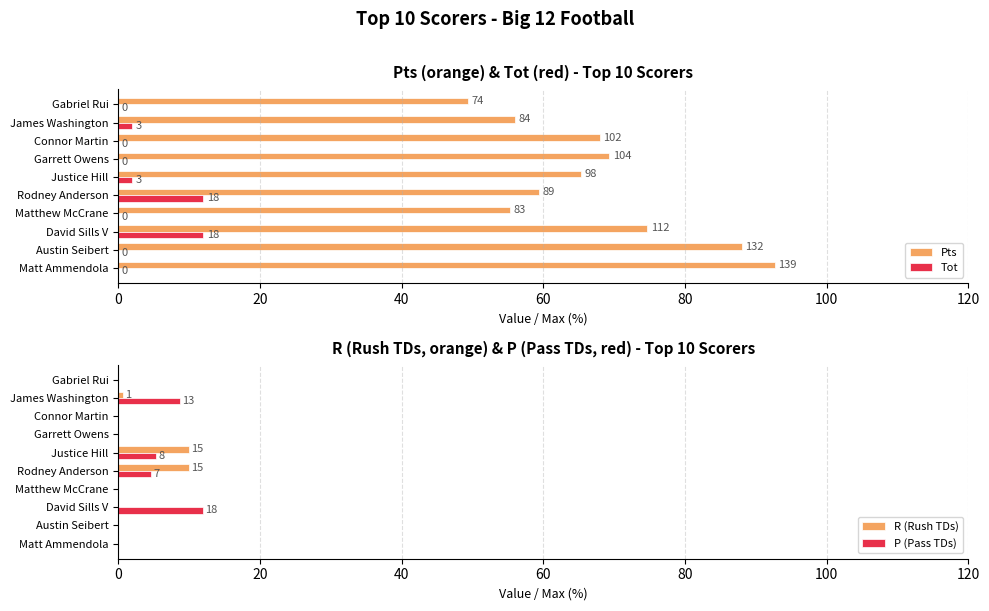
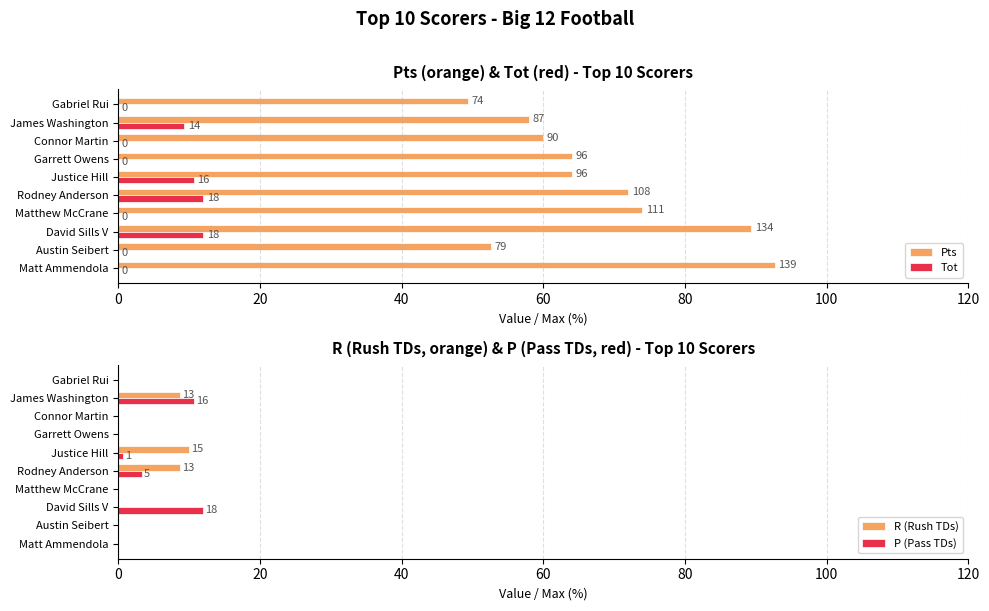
Pts (orange) & Tot (red) - Top 10 Scorers, Pts, James Washington: 84 -> 87
Pts (orange) & Tot (red) - Top 10 Scorers, Tot, James Washington: 3 -> 14
Pts (orange) & Tot (red) - Top 10 Scorers, Pts, Connor Martin: 102 -> 90
Pts (orange) & Tot (red) - Top 10 Scorers, Pts, Garrett Owens: 104 -> 96
Pts (orange) & Tot (red) - Top 10 Scorers, Pts, Justice Hill: 98 -> 96
Pts (orange) & Tot (red) - Top 10 Scorers, Tot, Justice Hill: 3 -> 16
Pts (orange) & Tot (red) - Top 10 Scorers, Pts, Rodney Anderson: 89 -> 108
Pts (orange) & Tot (red) - Top 10 Scorers, Pts, Matthew McCrane: 83 -> 111
Pts (orange) & Tot (red) - Top 10 Scorers, Pts, David Sills V: 112 -> 134
Pts (orange) & Tot (red) - Top 10 Scorers, Pts, Austin Seibert: 132 -> 79
R (Rush TDs, orange) & P (Pass TDs, red) - Top 10 Scorers, R (Rush TDs), James Washington: 1 -> 13
R (Rush TDs, orange) & P (Pass TDs, red) - Top 10 Scorers, P (Pass TDs), James Washington: 13 -> 16
R (Rush TDs, orange) & P (Pass TDs, red) - Top 10 Scorers, P (Pass TDs), Justice Hill: 8 -> 1
R (Rush TDs, orange) & P (Pass TDs, red) - Top 10 Scorers, R (Rush TDs), Rodney Anderson: 15 -> 13
R (Rush TDs, orange) & P (Pass TDs, red) - Top 10 Scorers, P (Pass TDs), Rodney Anderson: 7 -> 5
